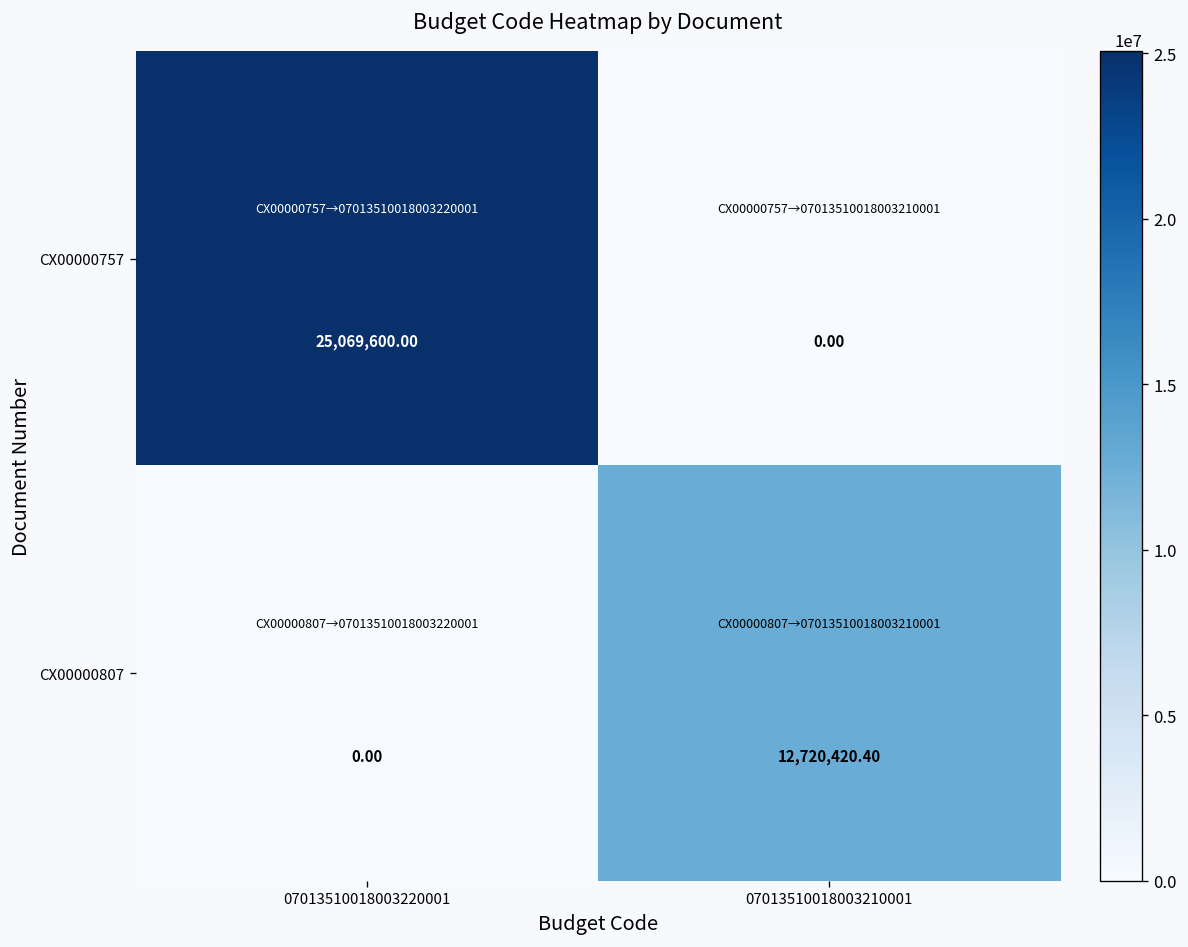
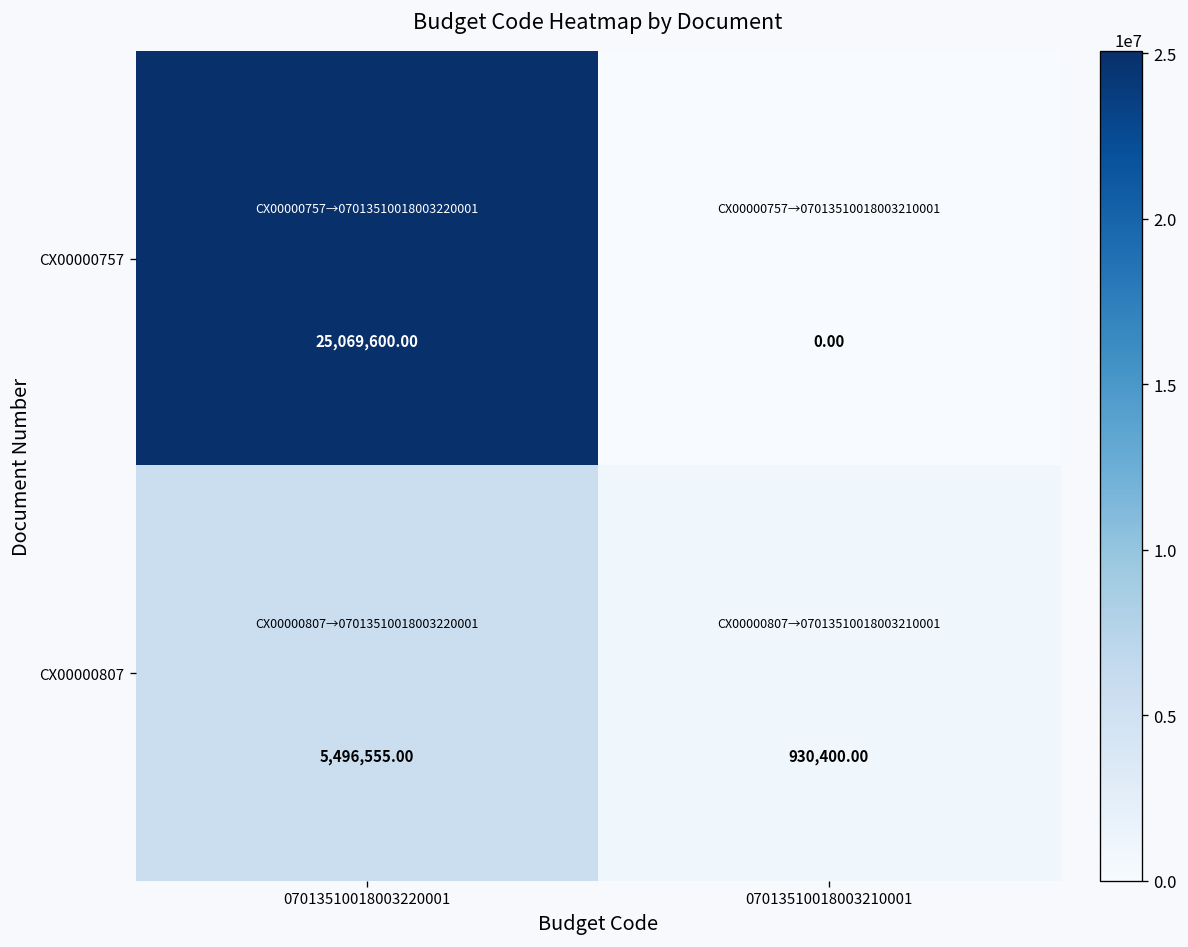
CX00000807, 07013510018003220001: 0.00 -> 5,496,555.00
CX00000807, 07013510018003210001: 12,720,420.40 -> 930,400.00
